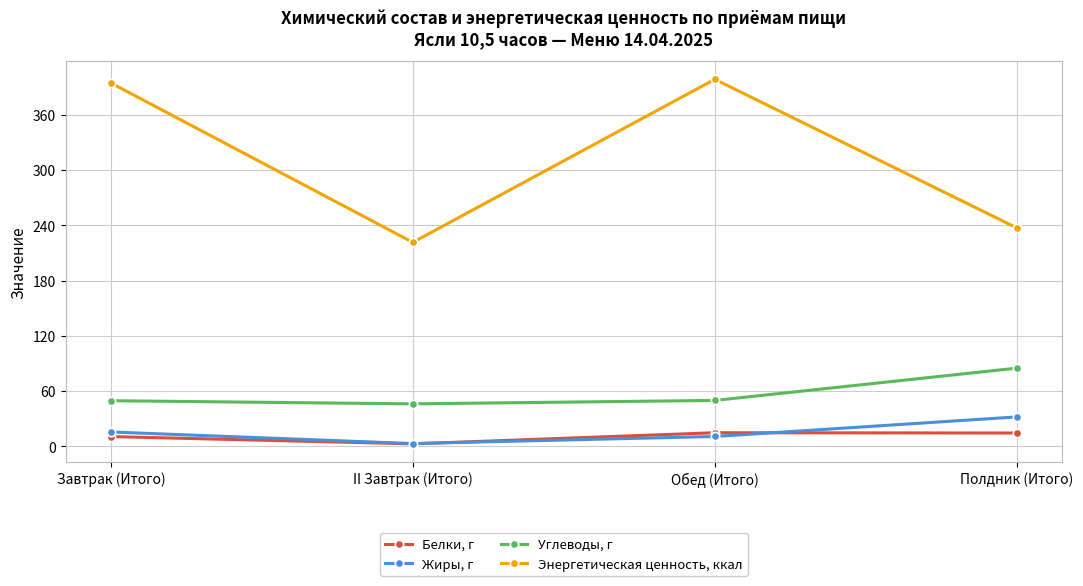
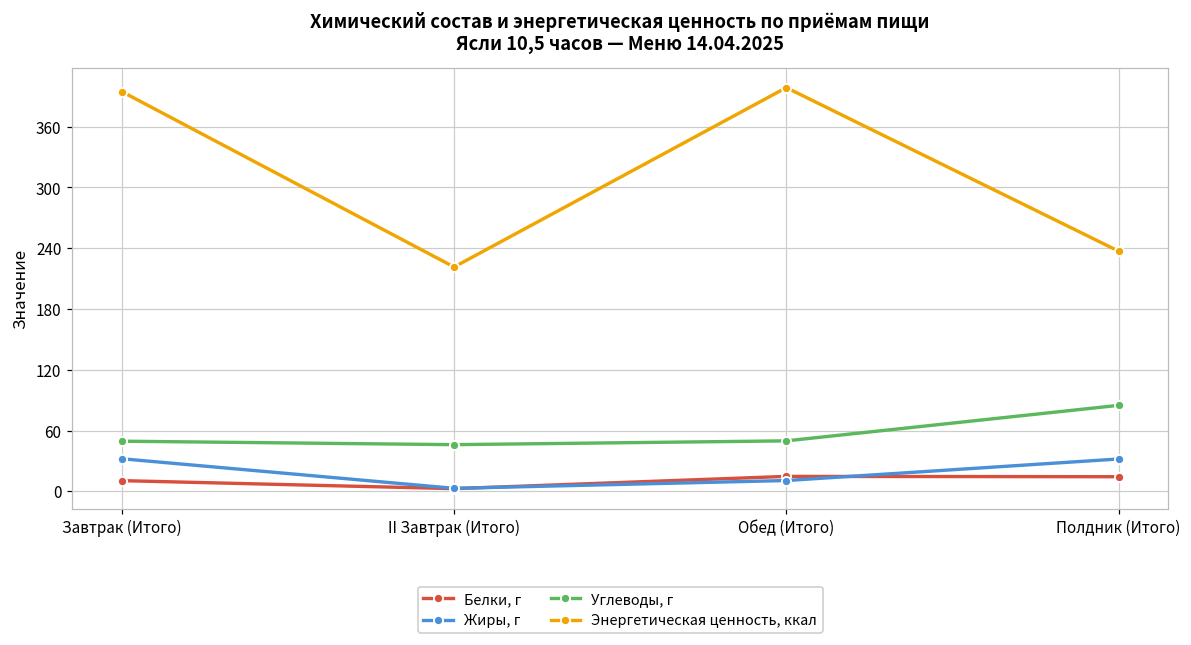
Жиры, г, Завтрак (Итого): 20 -> 30
